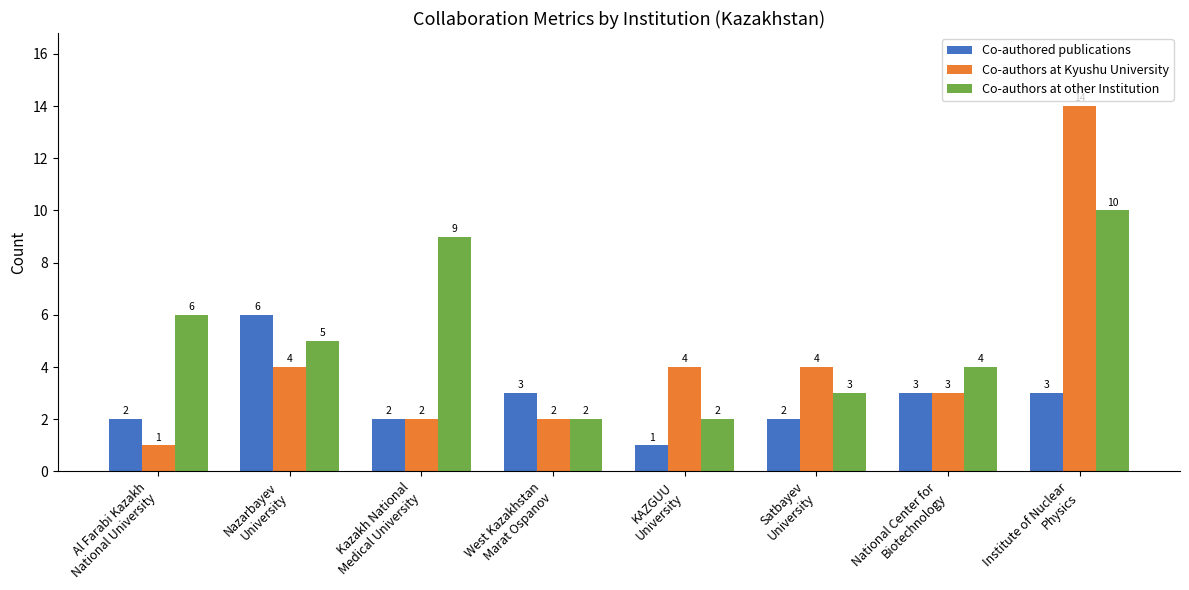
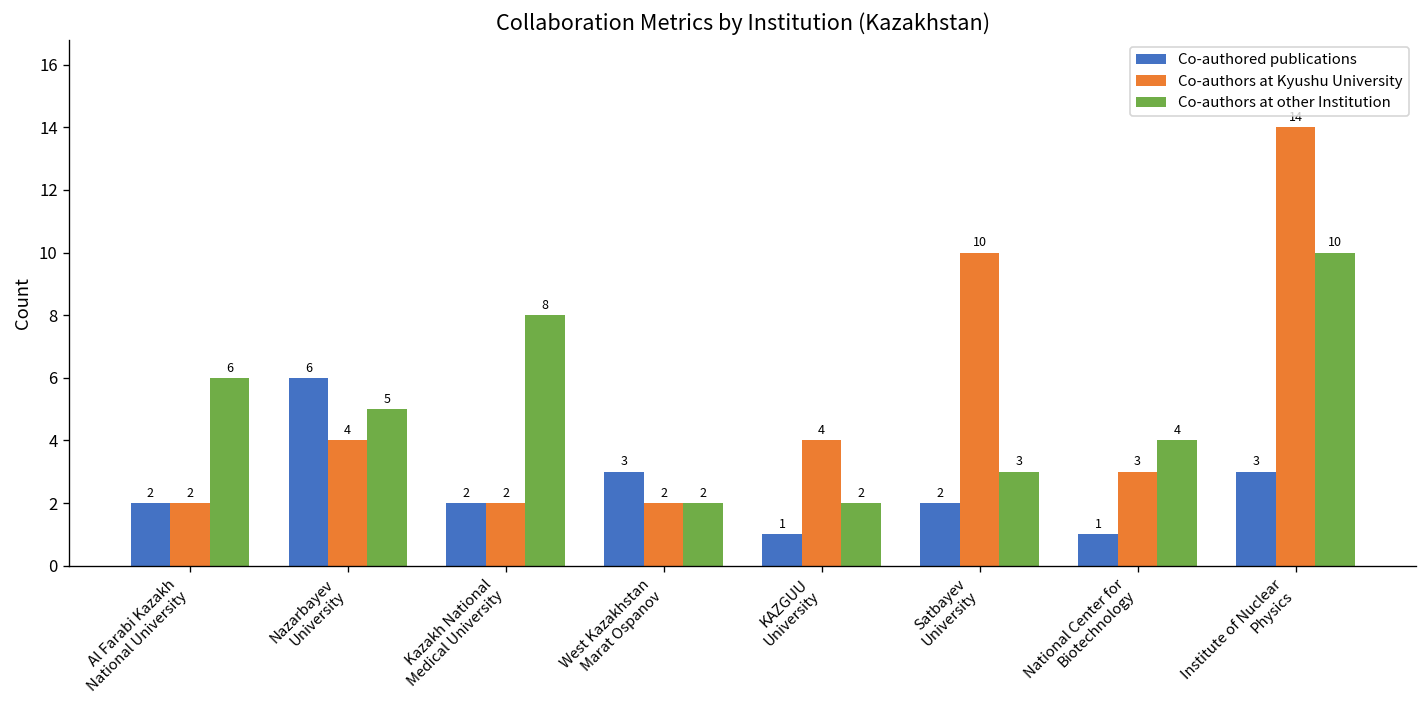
Co-authors at Kyushu University, Al Farabi Kazakh National University: 1 -> 2
Co-authors at other Institution, Kazakh National Medical University: 9 -> 8
Co-authors at Kyushu University, Satbayev University: 4 -> 10
Co-authored publications, National Center for Biotechnology: 3 -> 1
